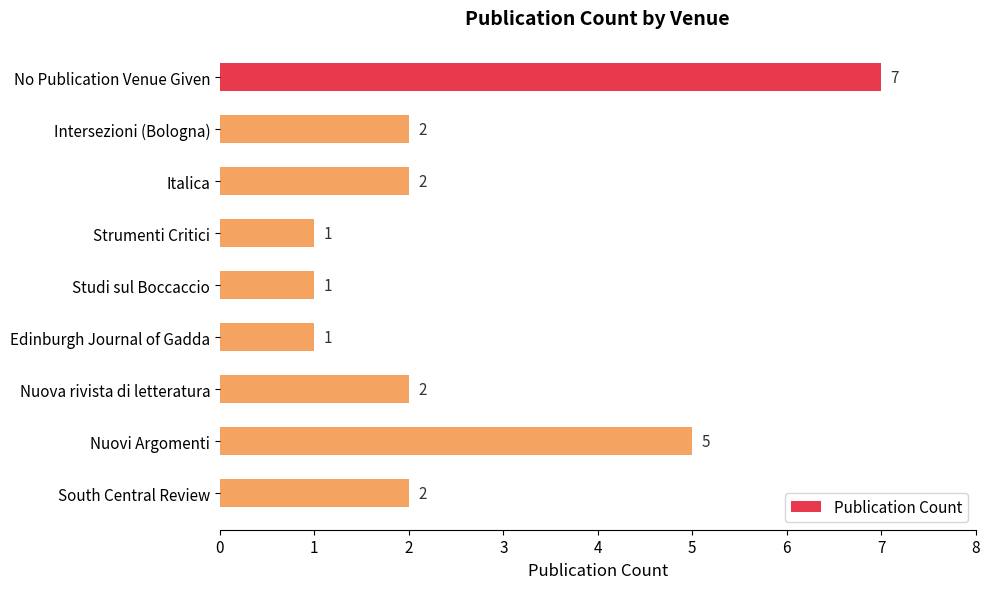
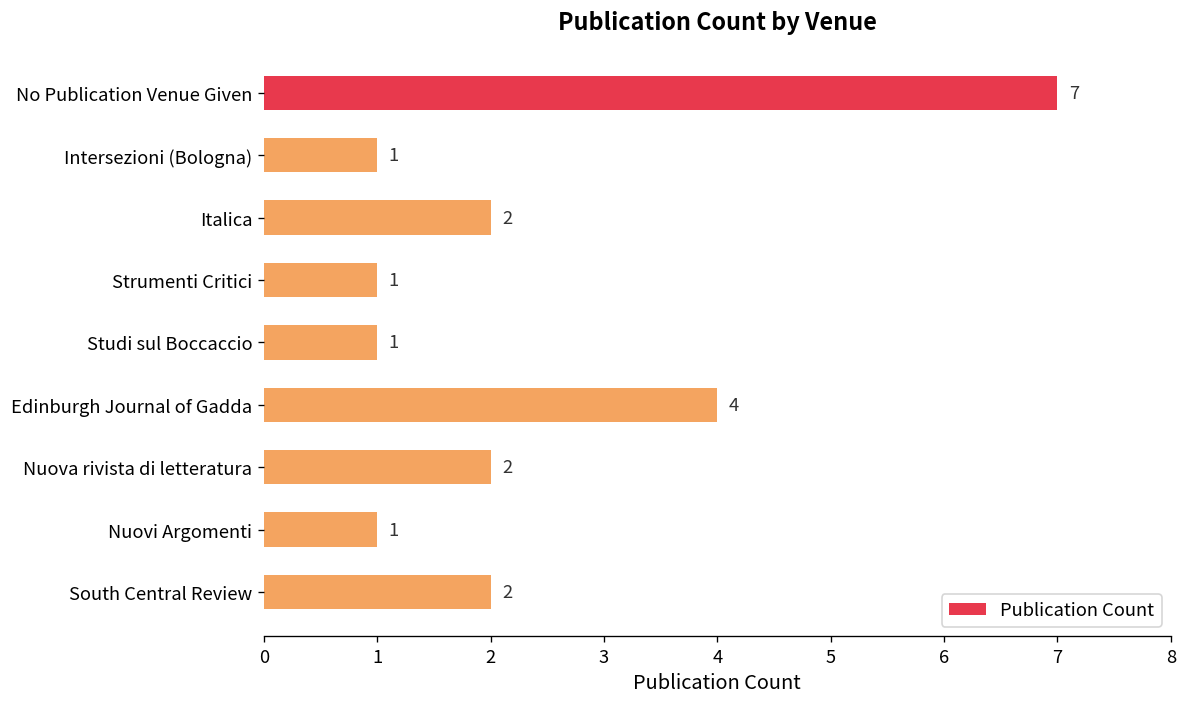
Intersezioni (Bologna): 2 -> 1
Edinburgh Journal of Gadda: 1 -> 4
Nuovi Argomenti: 5 -> 1
